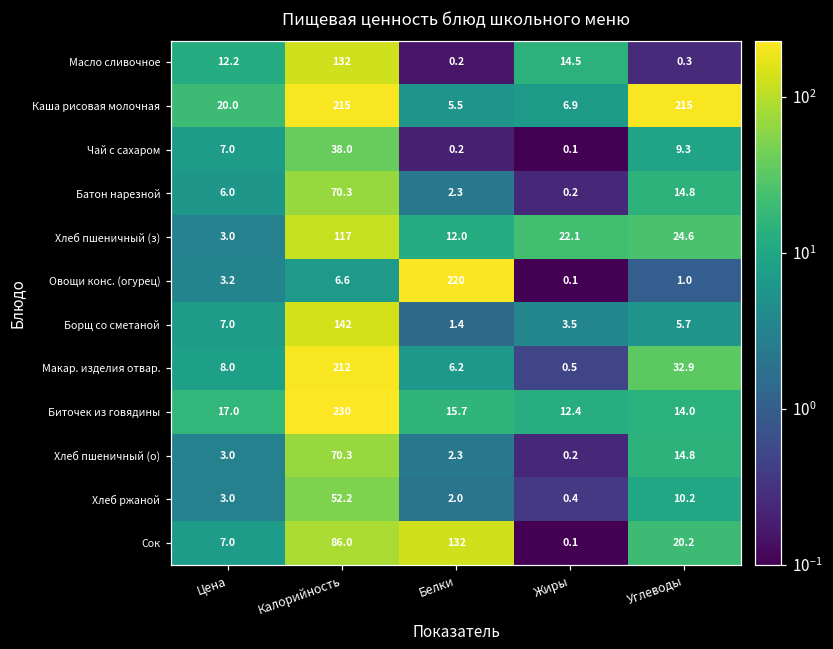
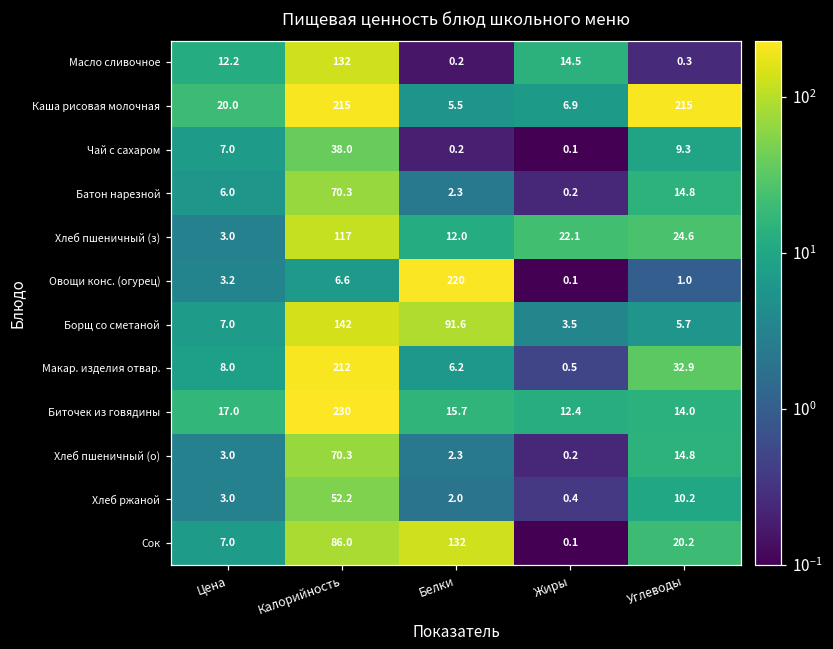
Борщ со сметаной, Белки: 1.4 -> 91.6
